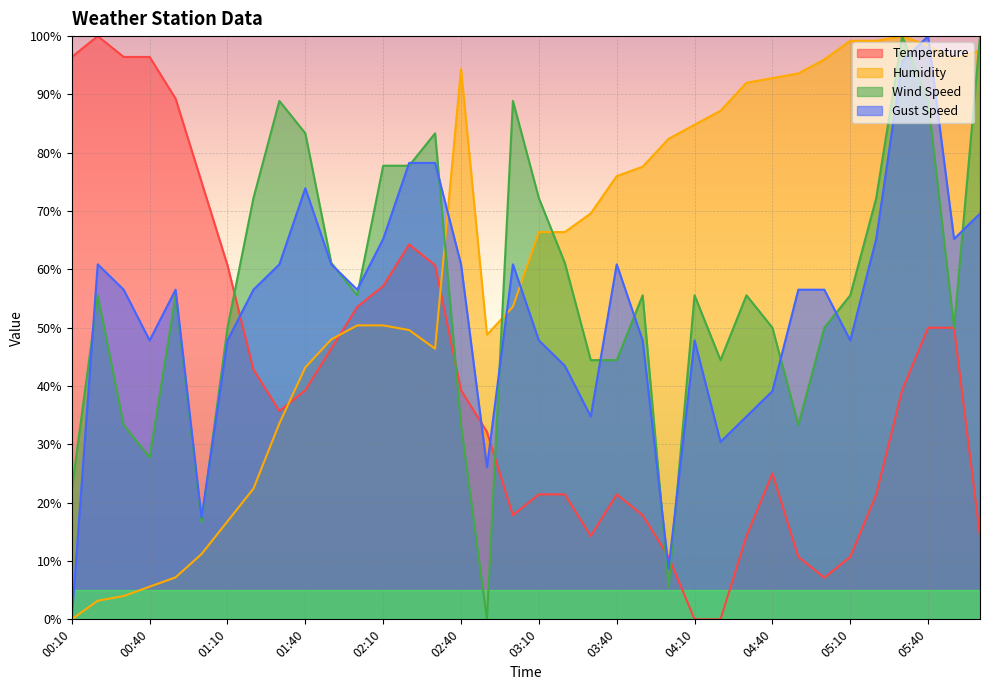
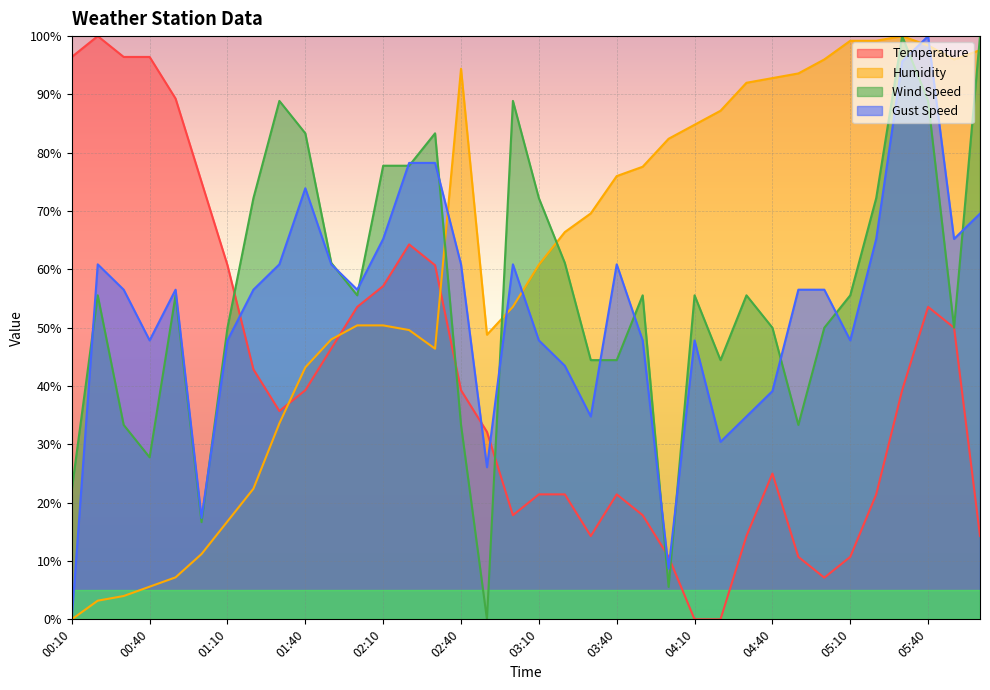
Humidity, 03:10: 66% -> 61%
Temperature, 05:40: 50% -> 54%
